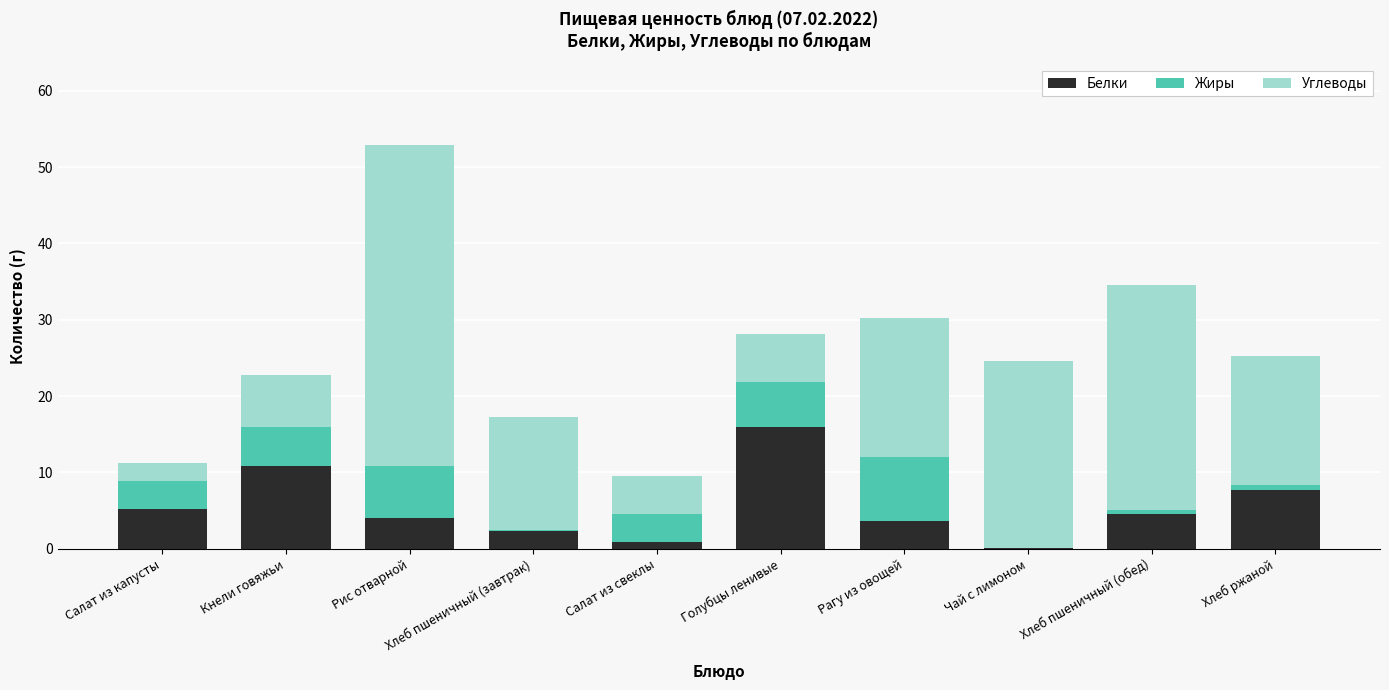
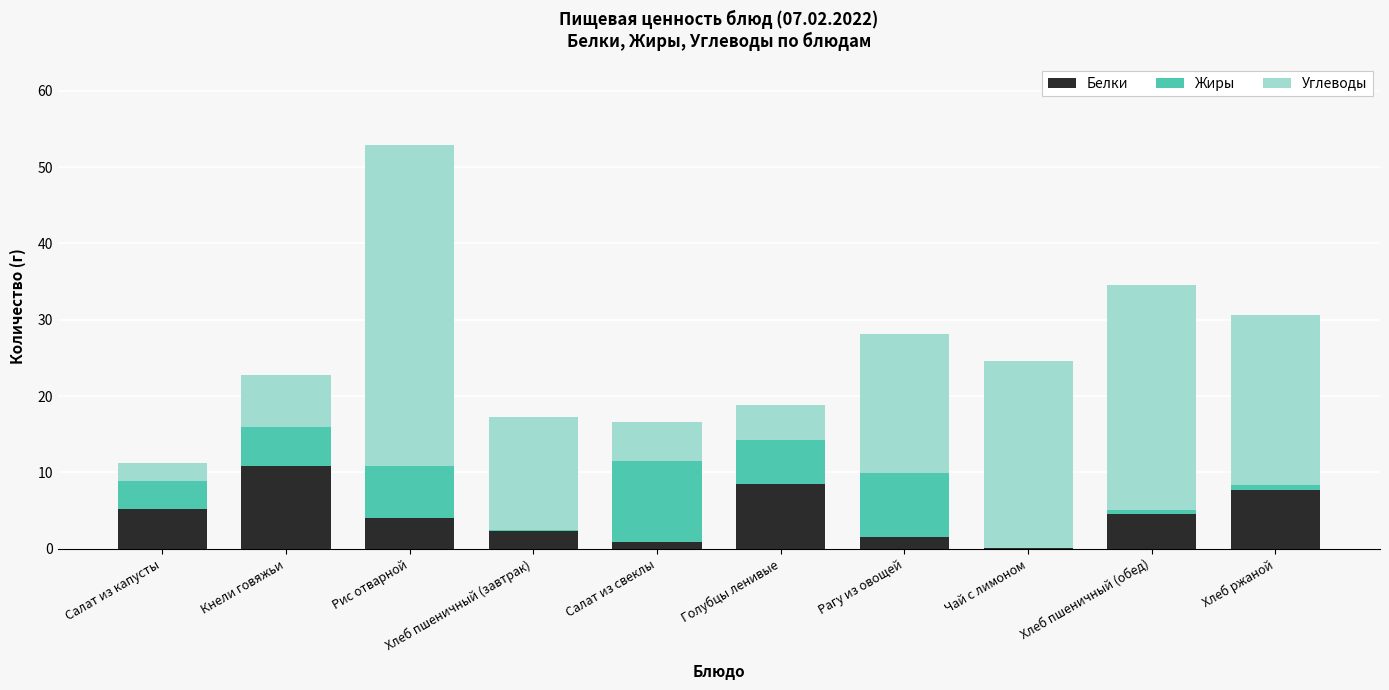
Жиры, Салат из свеклы: 4 -> 11
Белки, Голубцы ленивые: 16 -> 8
Углеводы, Голубцы ленивые: 6 -> 4
Белки, Рагу из овощей: 4 -> 2
Углеводы, Хлеб ржаной: 17 -> 22
